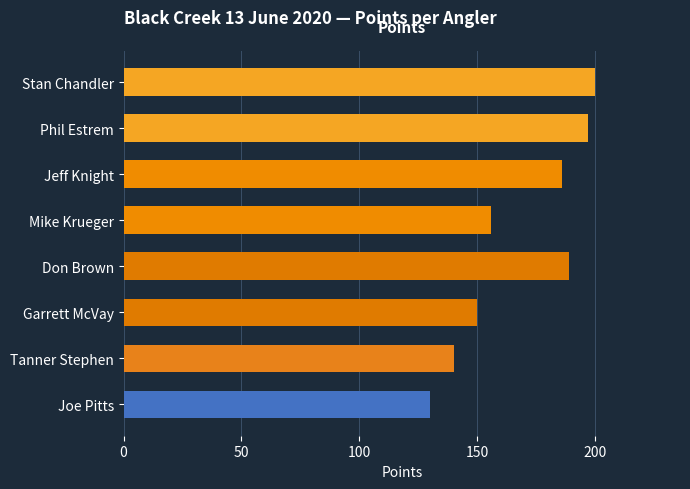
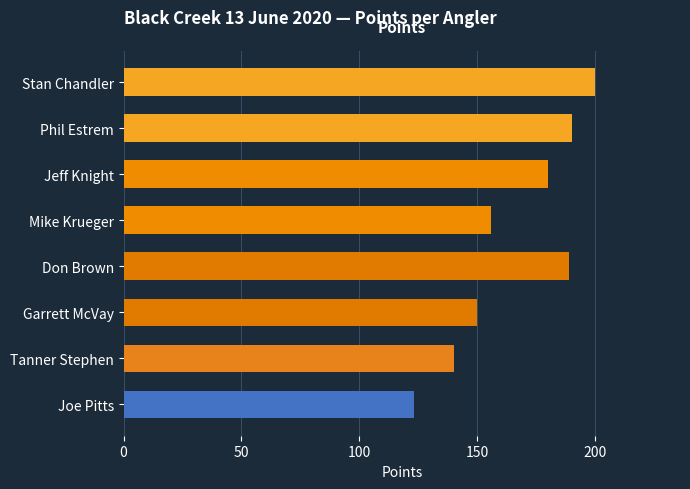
Phil Estrem: 197 -> 190
Jeff Knight: 186 -> 180
Joe Pitts: 130 -> 123
